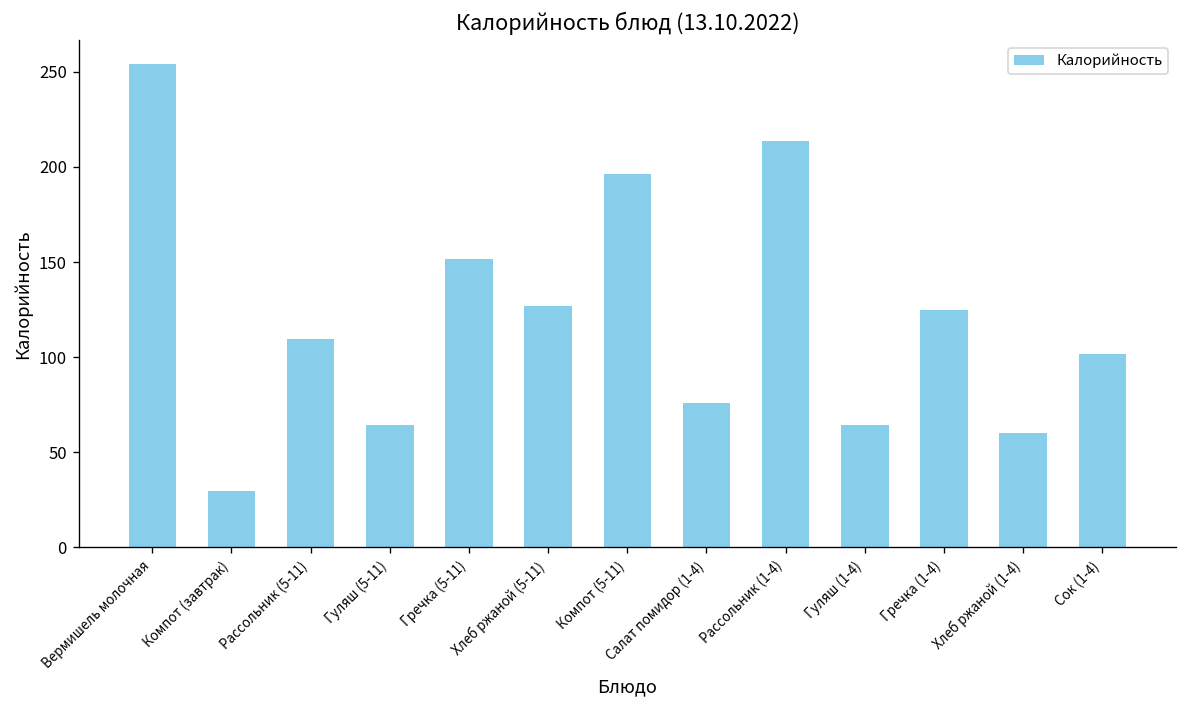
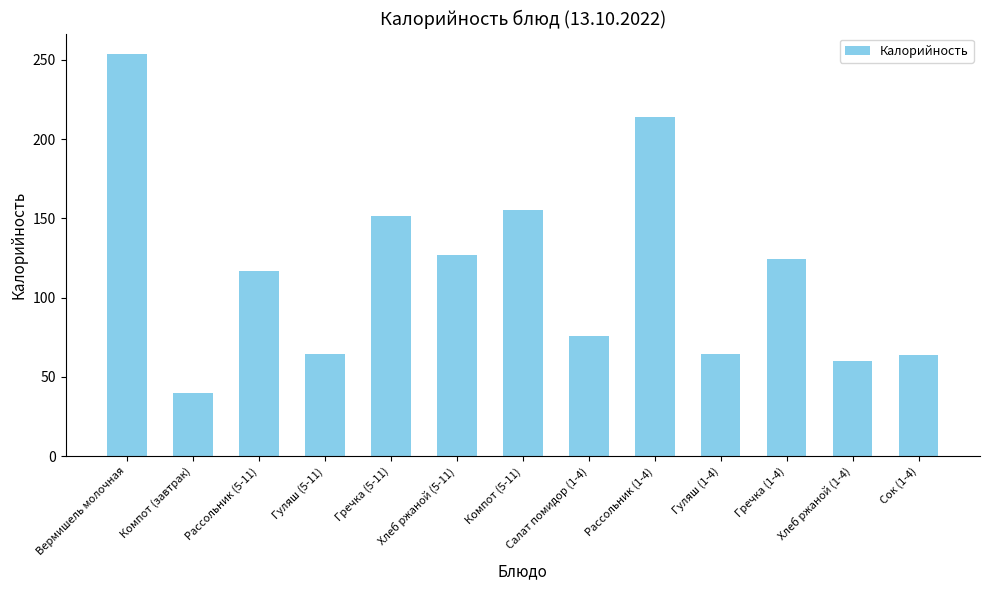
Компот (завтрак): 30 -> 40
Рассольник (5-11): 110 -> 117
Компот (5-11): 196 -> 155
Сок (1-4): 102 -> 64
